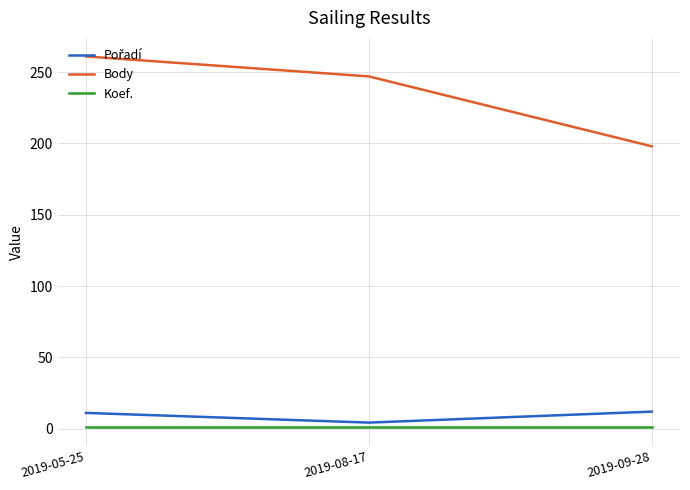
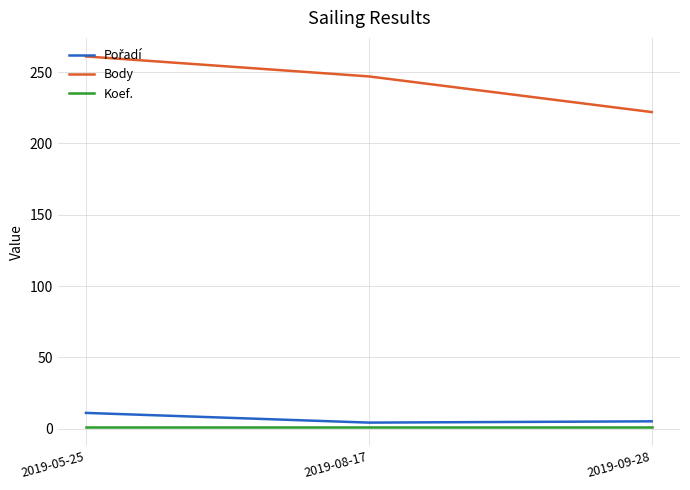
Pořadí, 2019-09-28: 12 -> 5
Body, 2019-09-28: 198 -> 222
